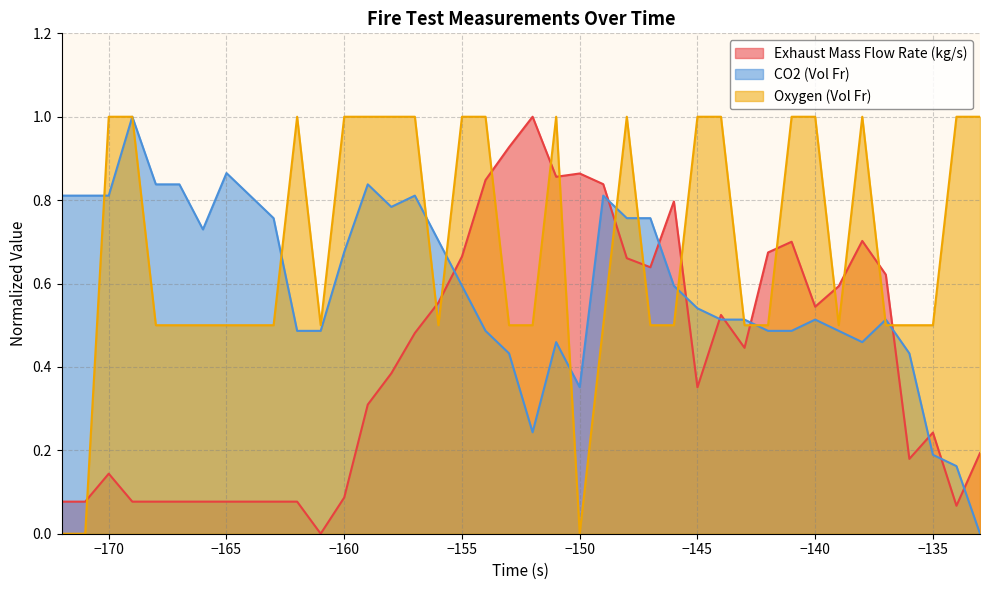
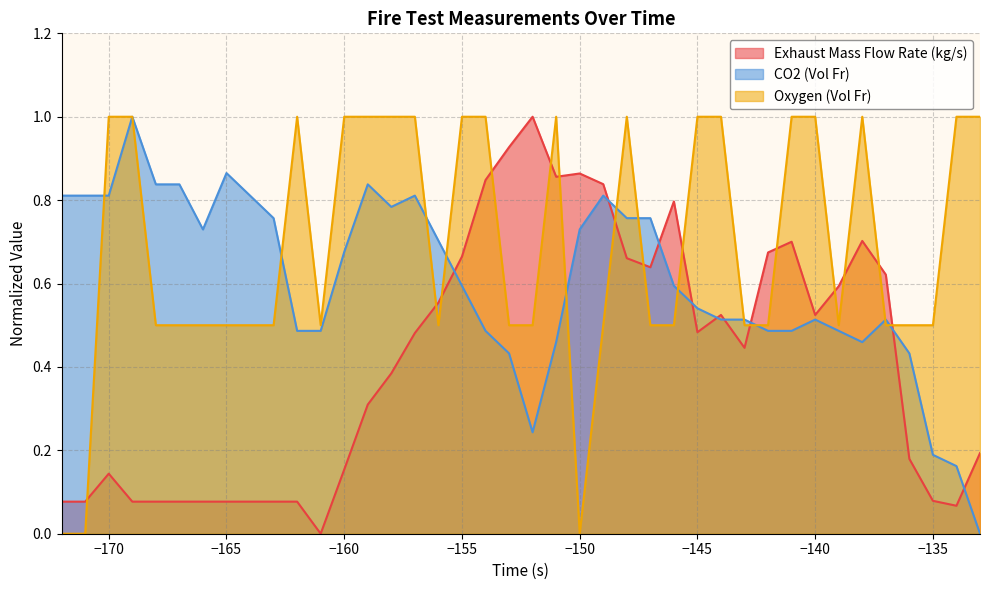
Exhaust Mass Flow Rate (kg/s), −160: 0.09 -> 0.15
CO2 (Vol Fr), −150: 0.35 -> 0.73
Exhaust Mass Flow Rate (kg/s), −145: 0.35 -> 0.48
Exhaust Mass Flow Rate (kg/s), −140: 0.54 -> 0.52
Exhaust Mass Flow Rate (kg/s), −135: 0.24 -> 0.08
